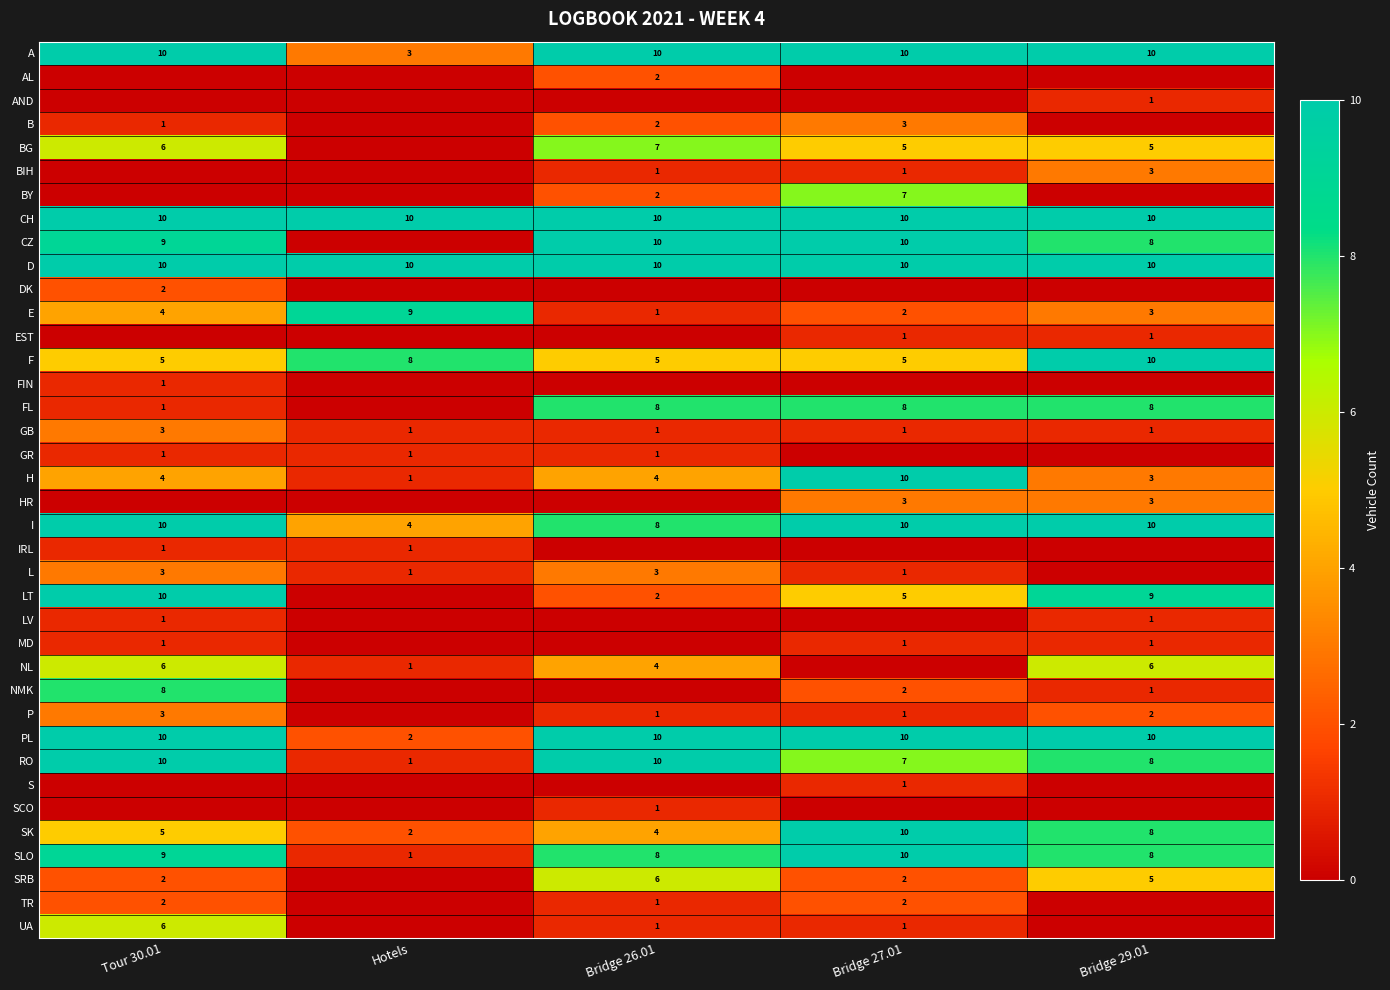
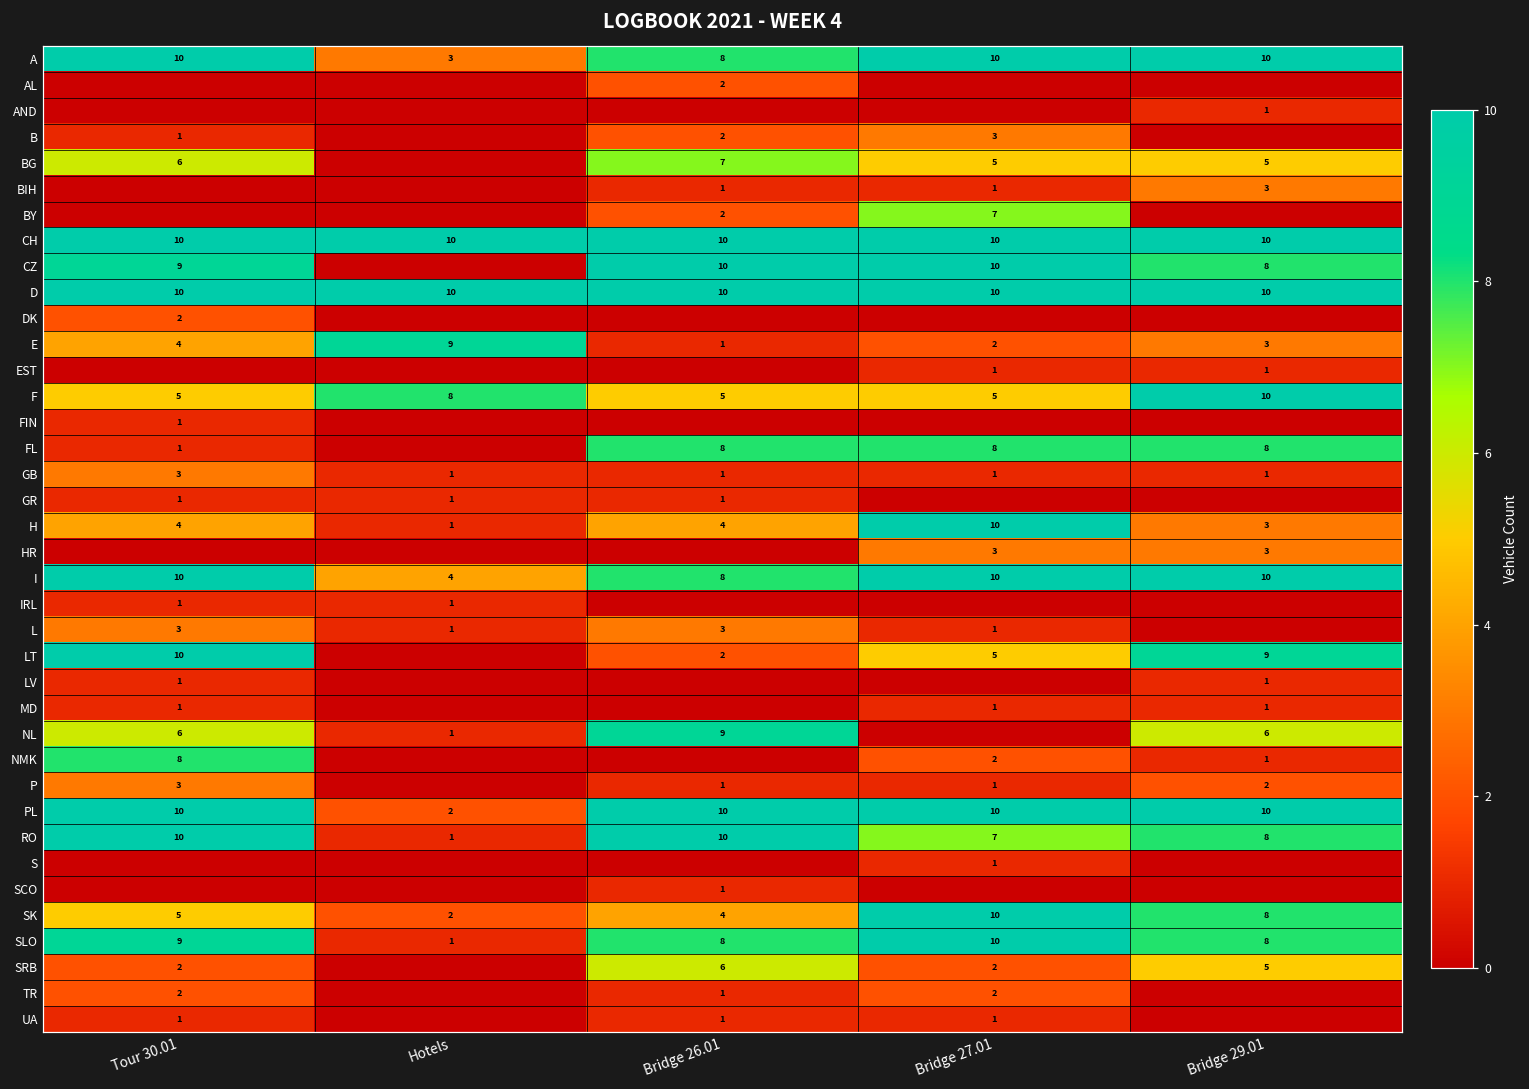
A, Bridge 26.01: 10 -> 8
NL, Bridge 26.01: 4 -> 9
UA, Tour 30.01: 6 -> 1
